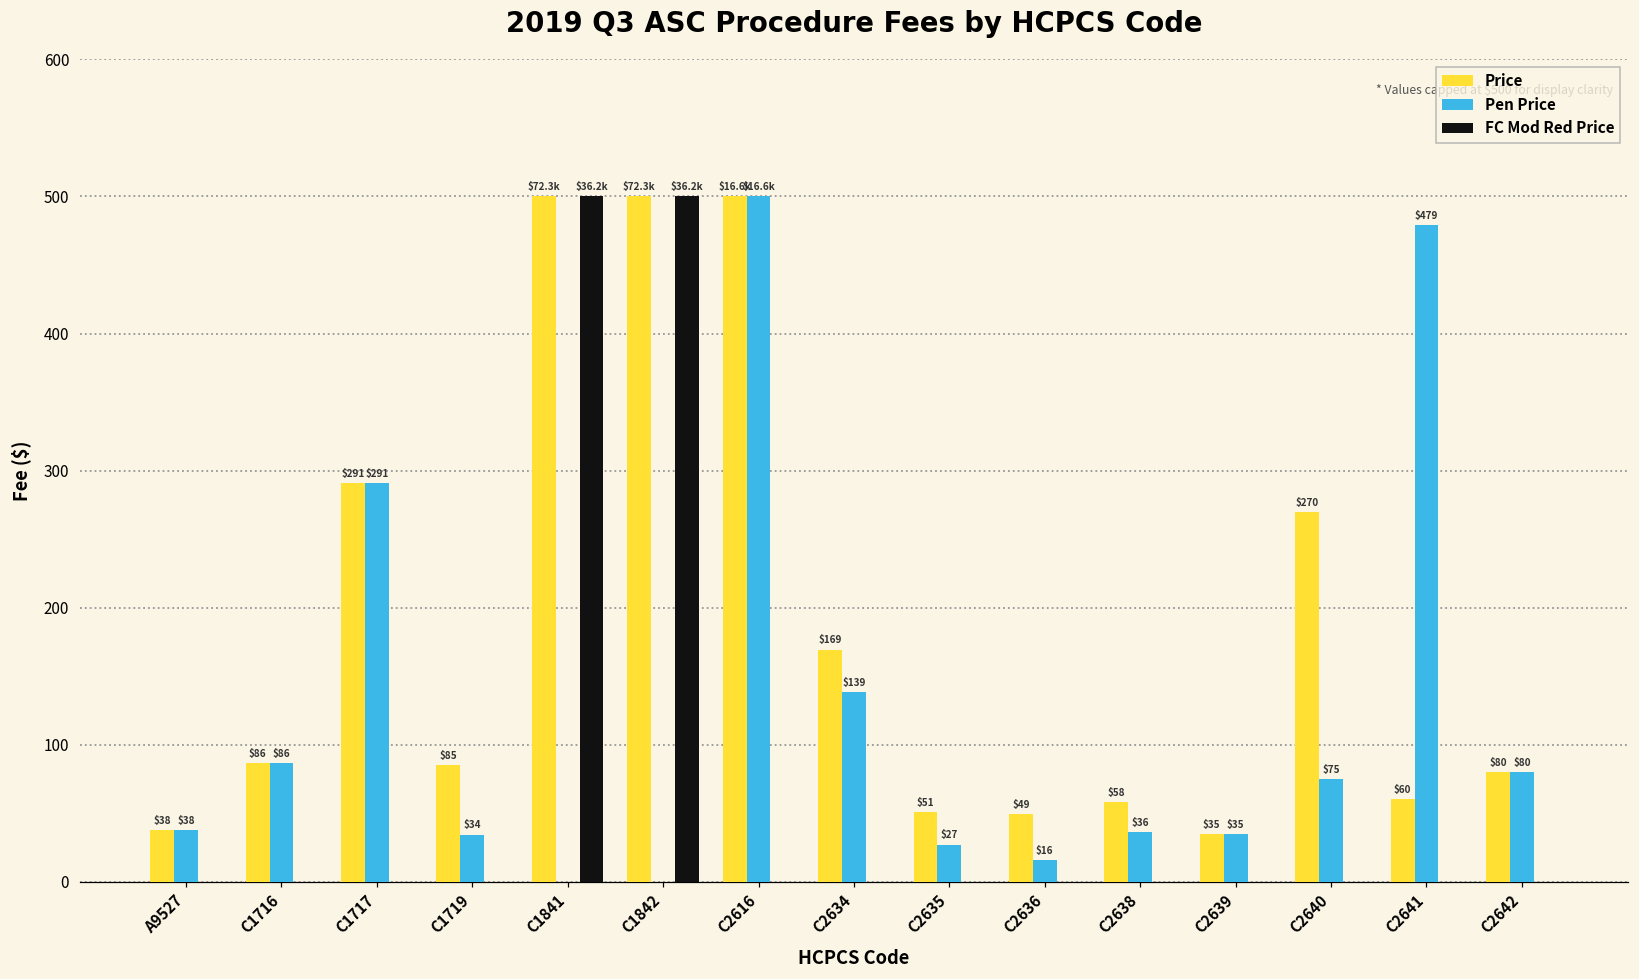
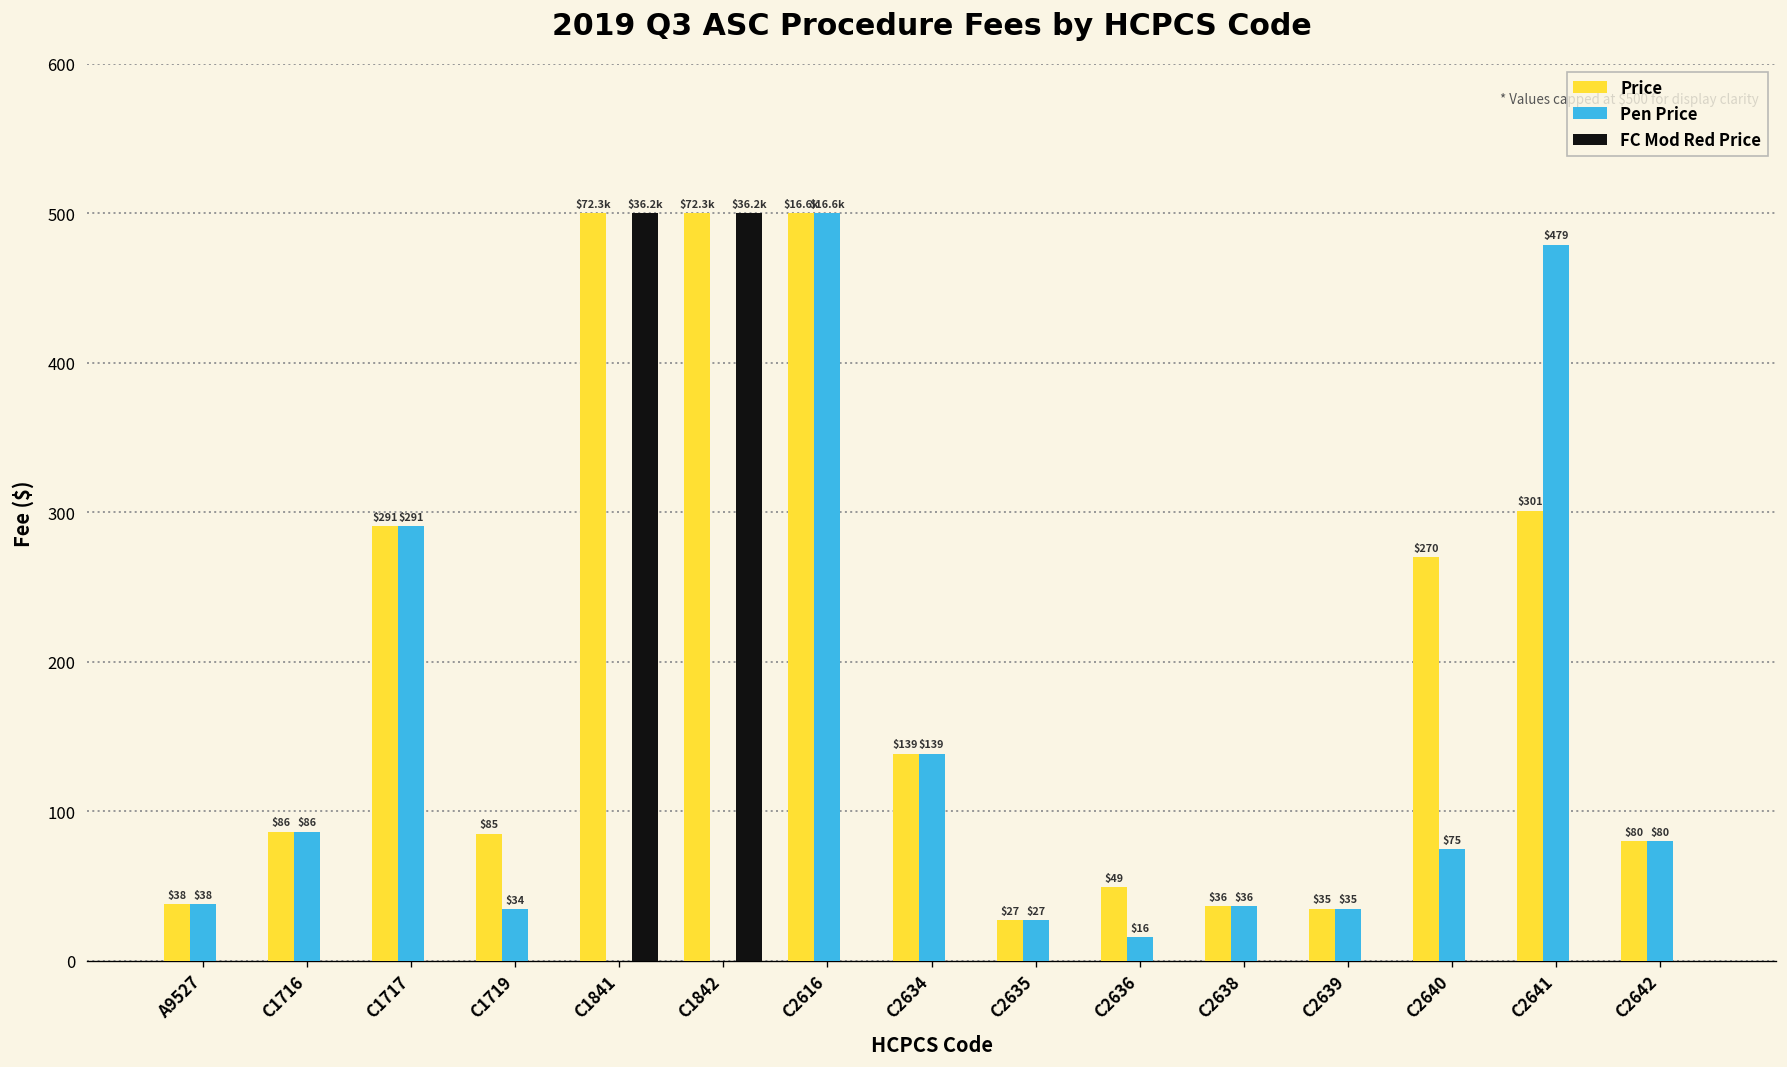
Price, C2634: $169 -> $139
Price, C2635: $51 -> $27
Price, C2638: $58 -> $36
Price, C2641: $60 -> $301
